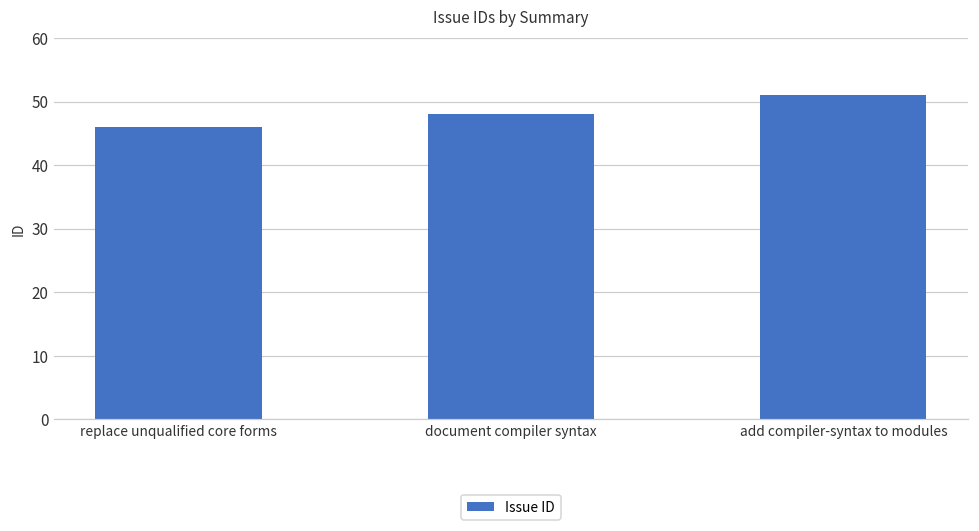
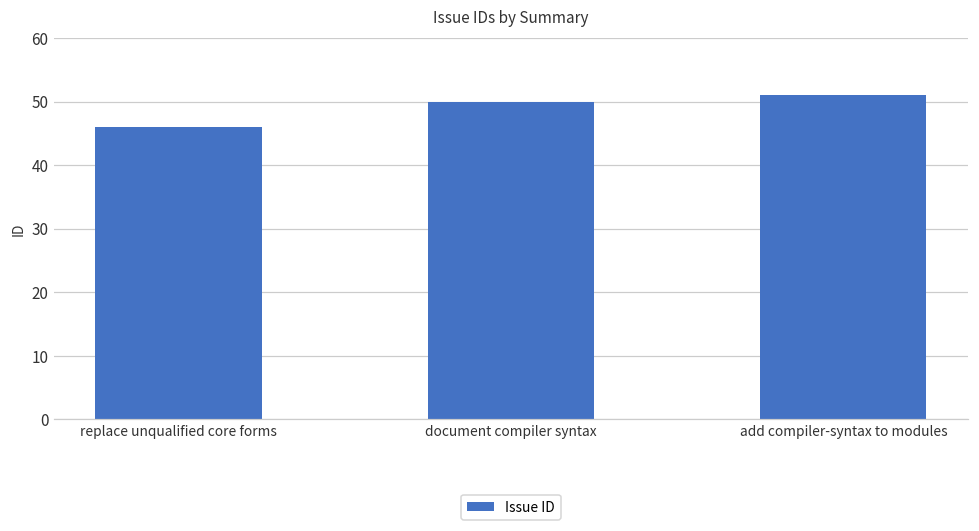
document compiler syntax: 48 -> 50
